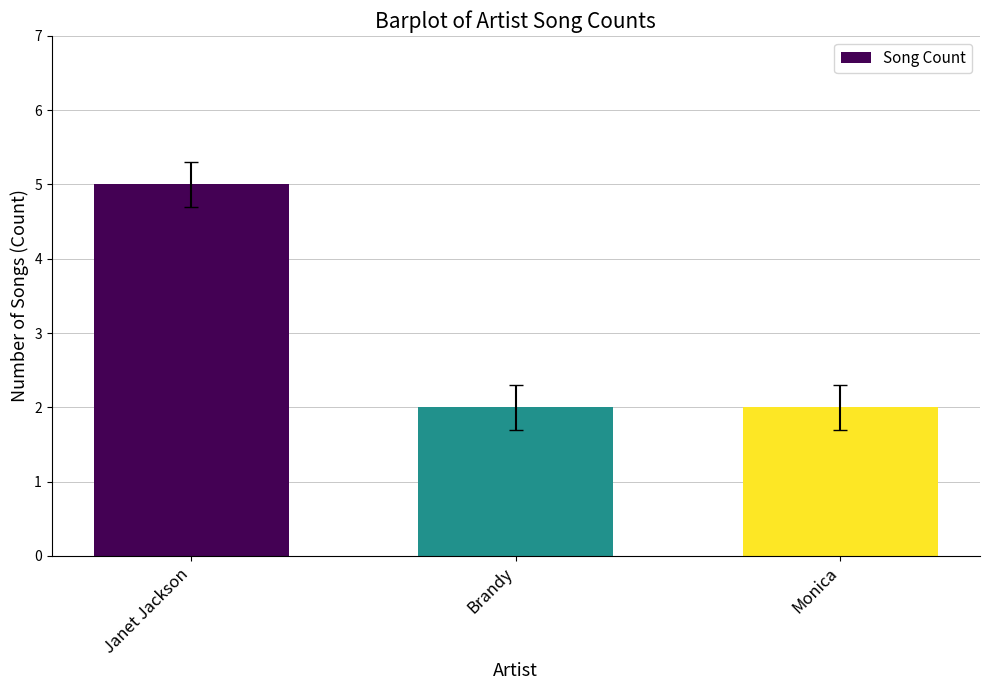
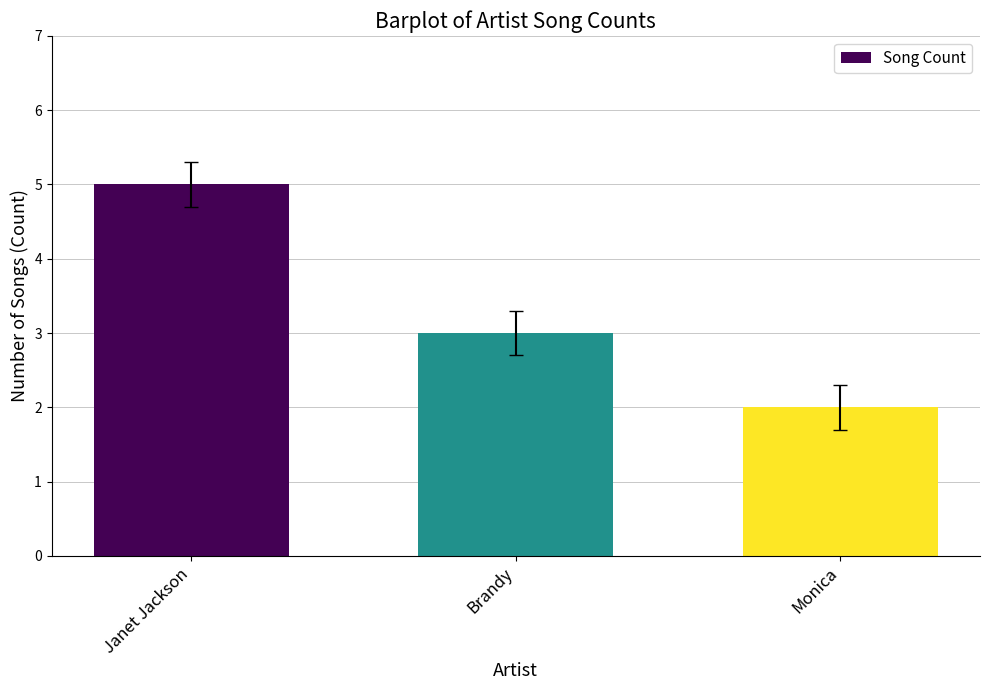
Song Count, Brandy: 2 -> 3
